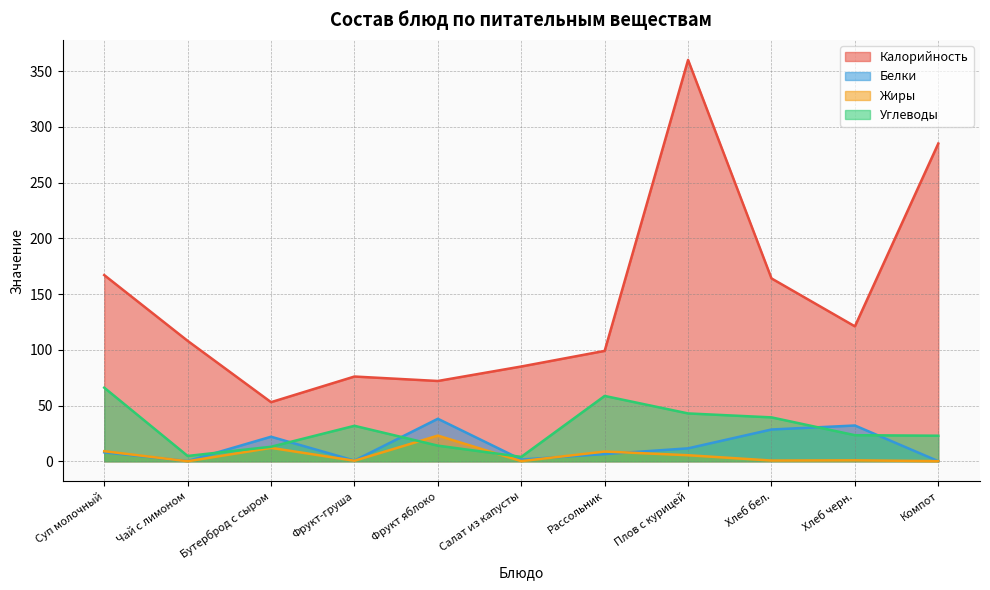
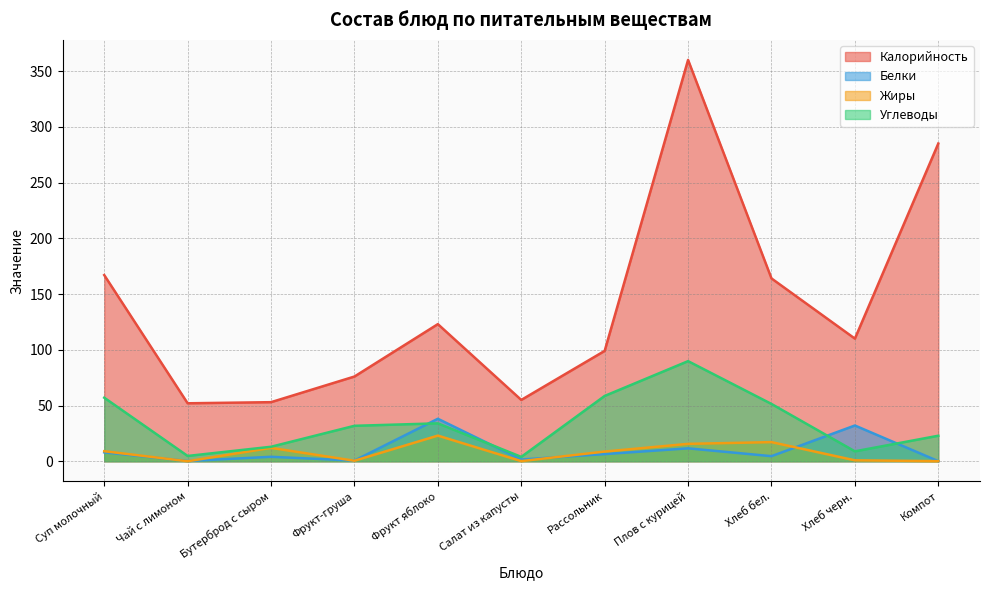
Углеводы, Суп молочный: 66 -> 57
Калорийность, Чай с лимоном: 108 -> 52
Белки, Бутерброд с сыром: 22 -> 4
Калорийность, Фрукт яблоко: 72 -> 123
Углеводы, Фрукт яблоко: 14 -> 34
Калорийность, Салат из капусты: 85 -> 55
Жиры, Плов с курицей: 5 -> 16
Углеводы, Плов с курицей: 43 -> 90
Белки, Хлеб бел.: 28 -> 5
Жиры, Хлеб бел.: 1 -> 17
Углеводы, Хлеб бел.: 39 -> 51
Калорийность, Хлеб черн.: 121 -> 110
Углеводы, Хлеб черн.: 23 -> 9
